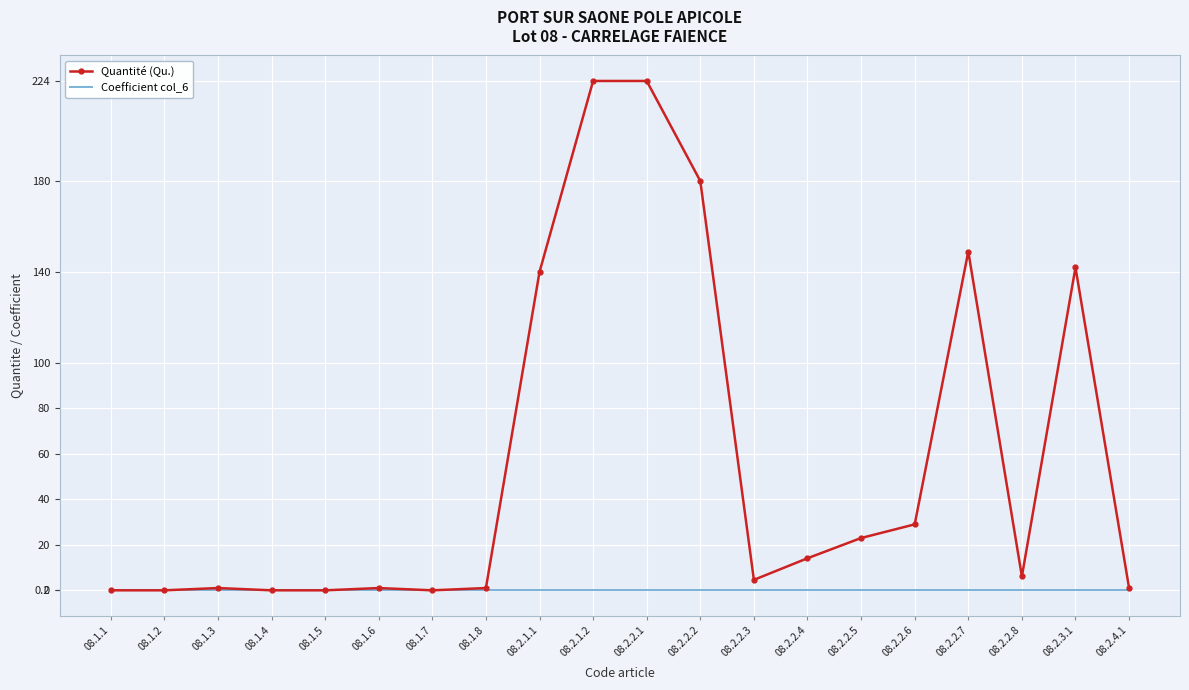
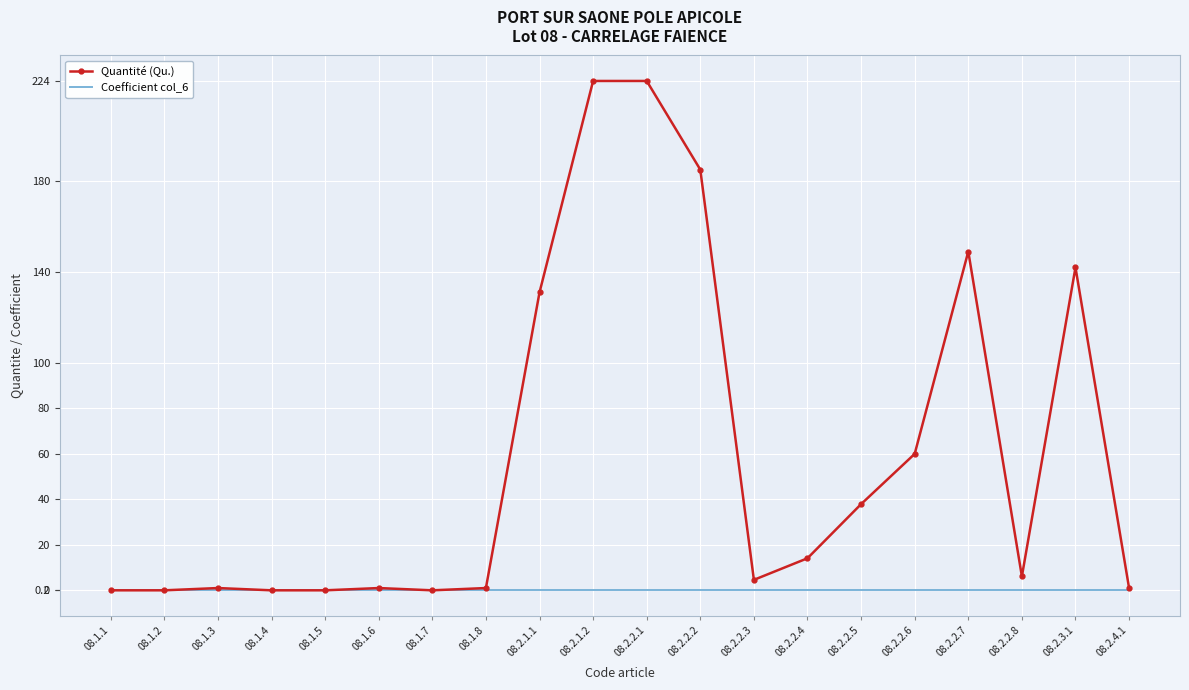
Quantité (Qu.), 08.2.1.1: 140 -> 131
Quantité (Qu.), 08.2.2.2: 180 -> 185
Quantité (Qu.), 08.2.2.5: 23 -> 38
Quantité (Qu.), 08.2.2.6: 29 -> 60
